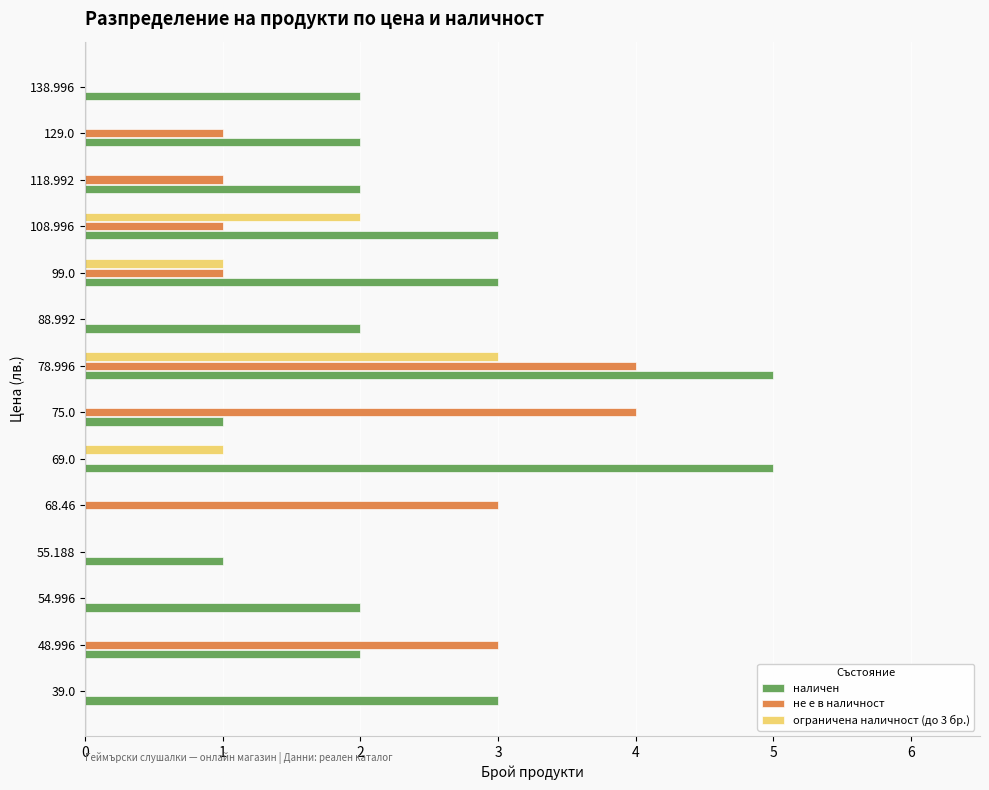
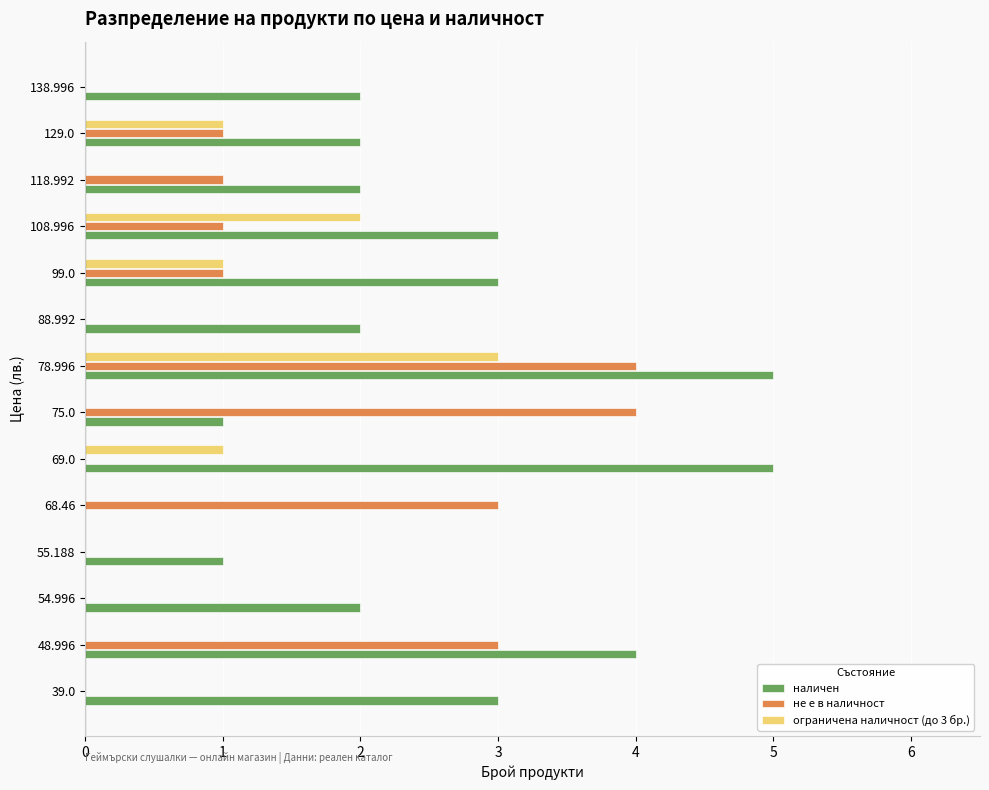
ограничена наличност (до 3 бр.), 129.0: 0 -> 1
наличен, 48.996: 2 -> 4
